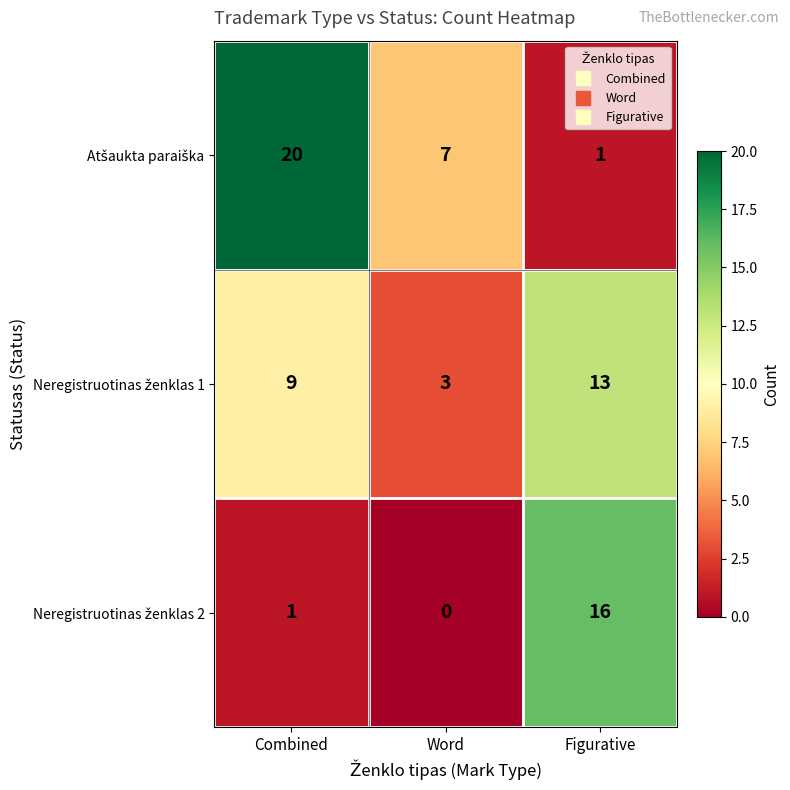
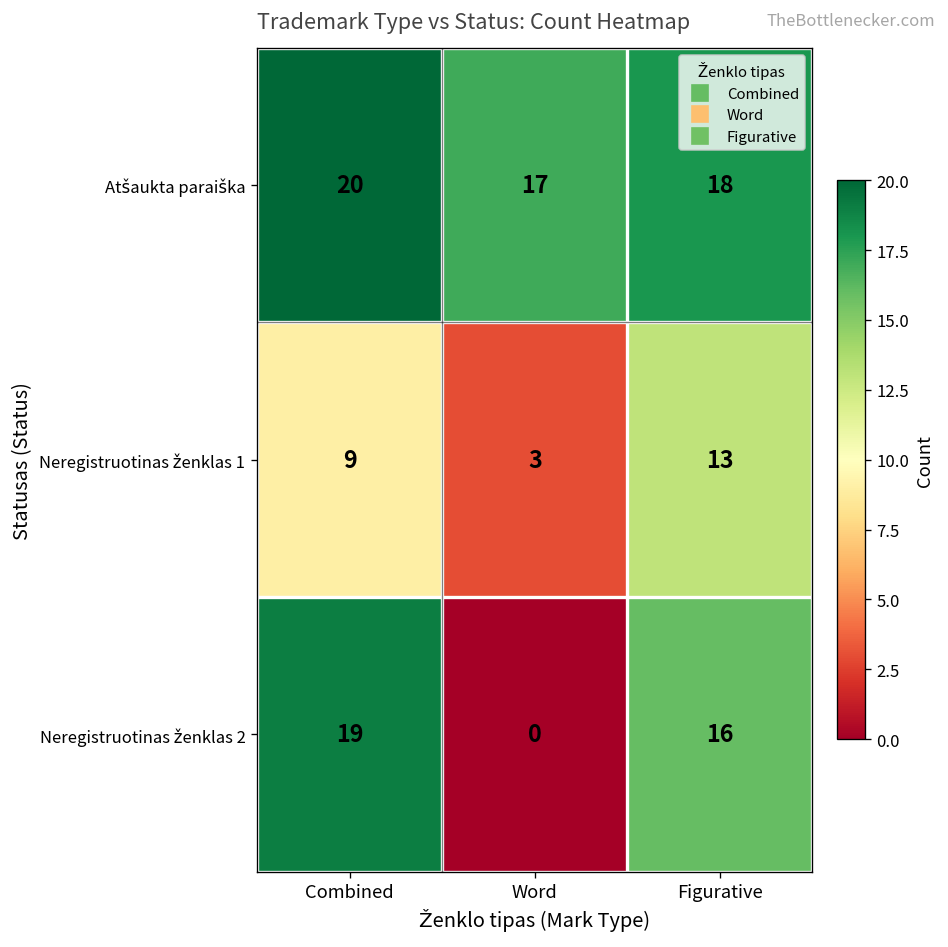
Atšaukta paraiška, Word: 7 -> 17
Atšaukta paraiška, Figurative: 1 -> 18
Neregistruotinas ženklas 2, Combined: 1 -> 19
